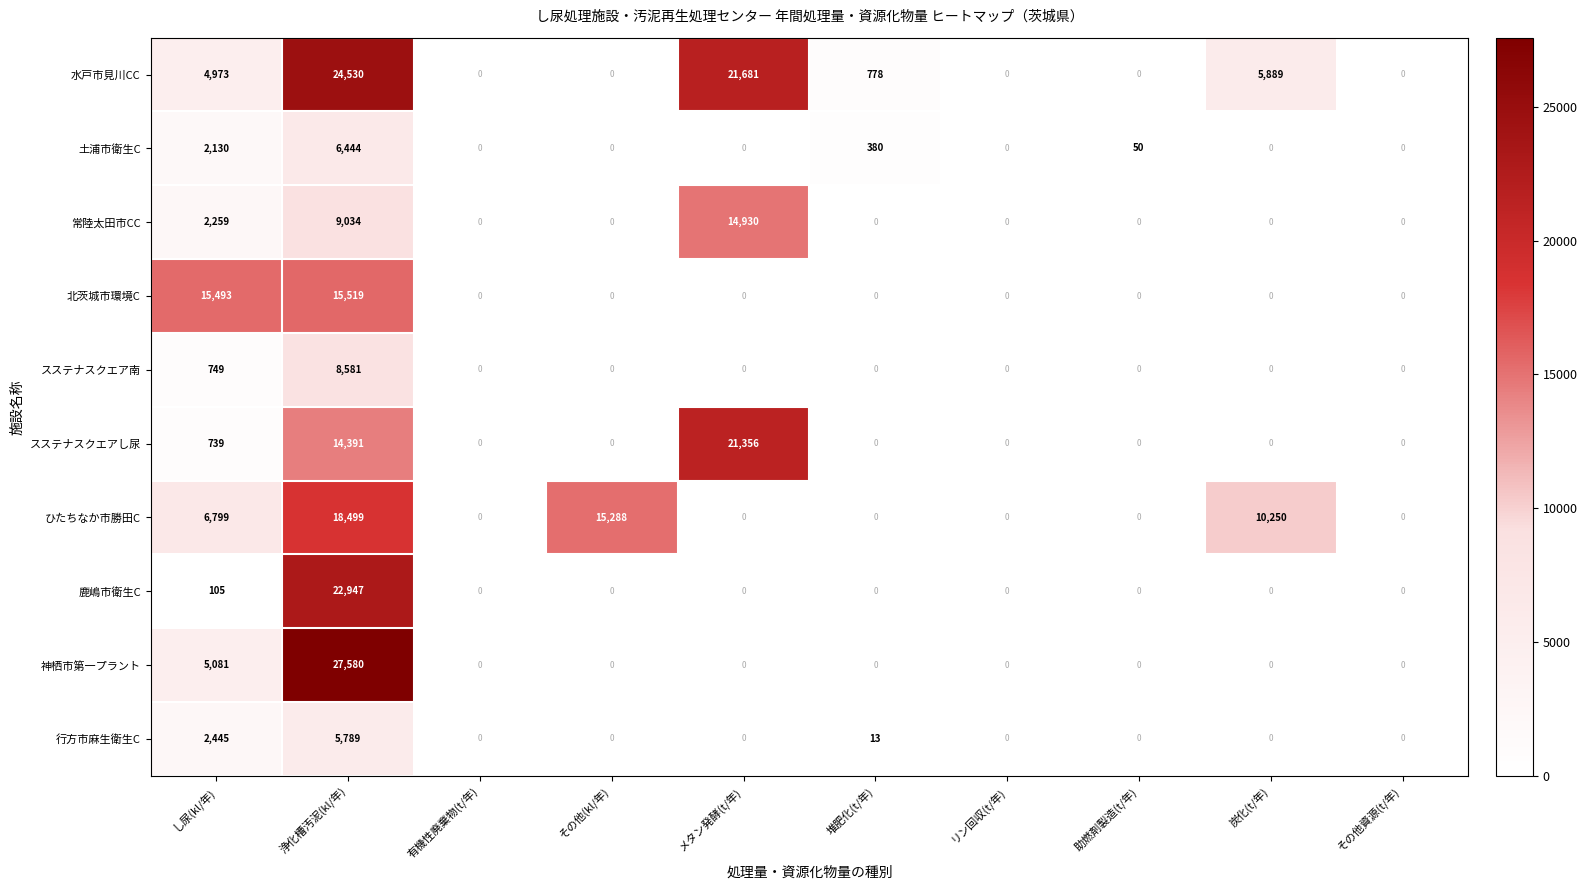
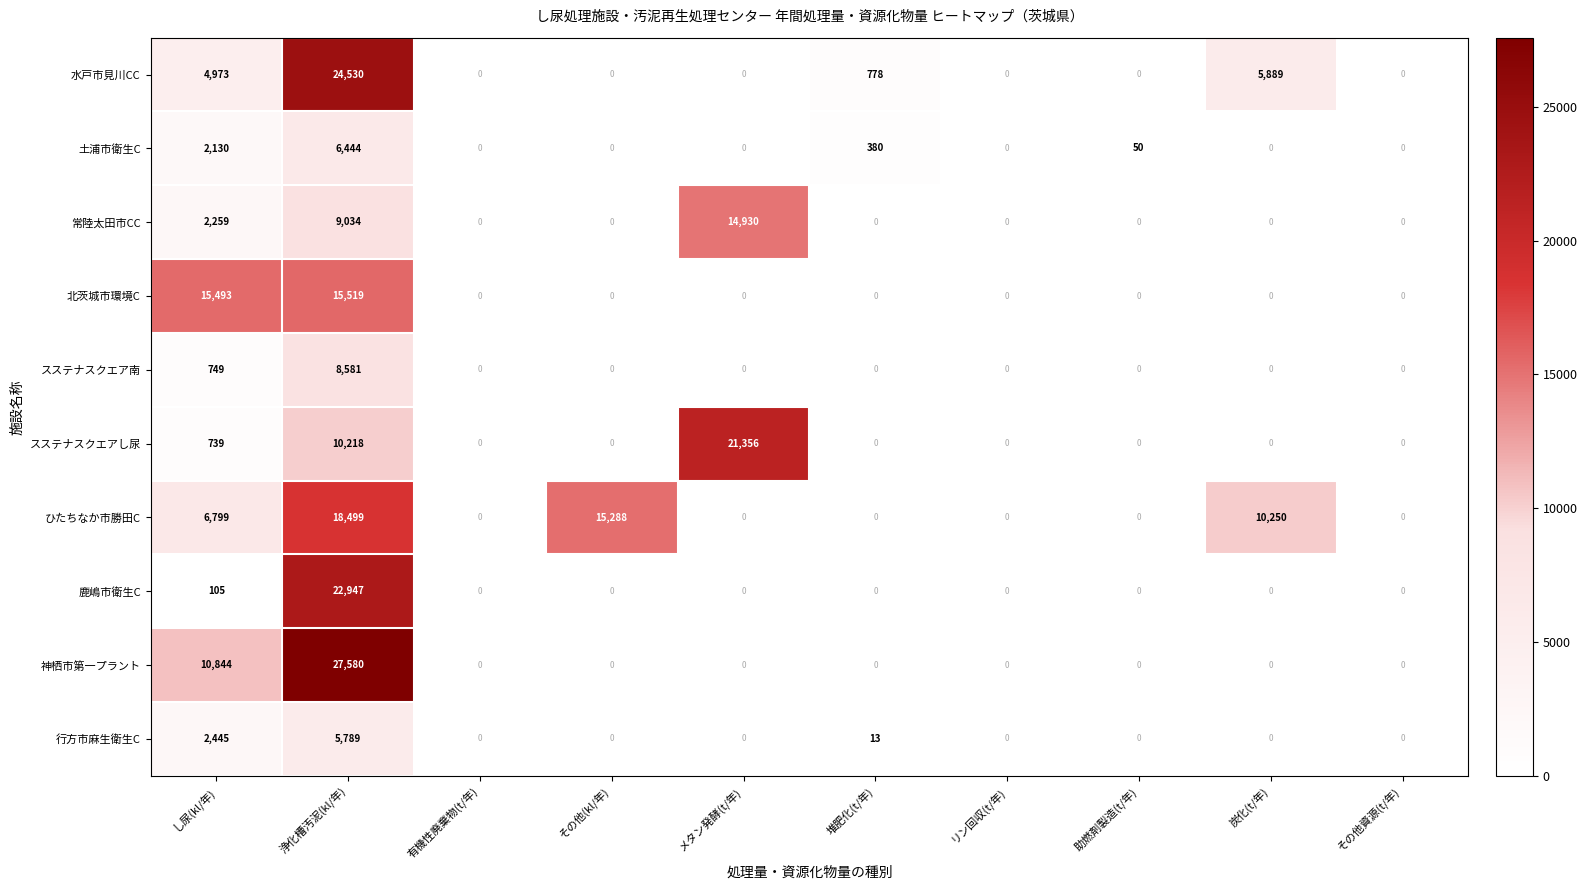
水戸市見川CC, メタン発酵(t/年): 21,681 -> 0
スステナスクエアし尿, 浄化槽汚泥(kl/年): 14,391 -> 10,218
神栖市第一プラント, し尿(kl/年): 5,081 -> 10,844
